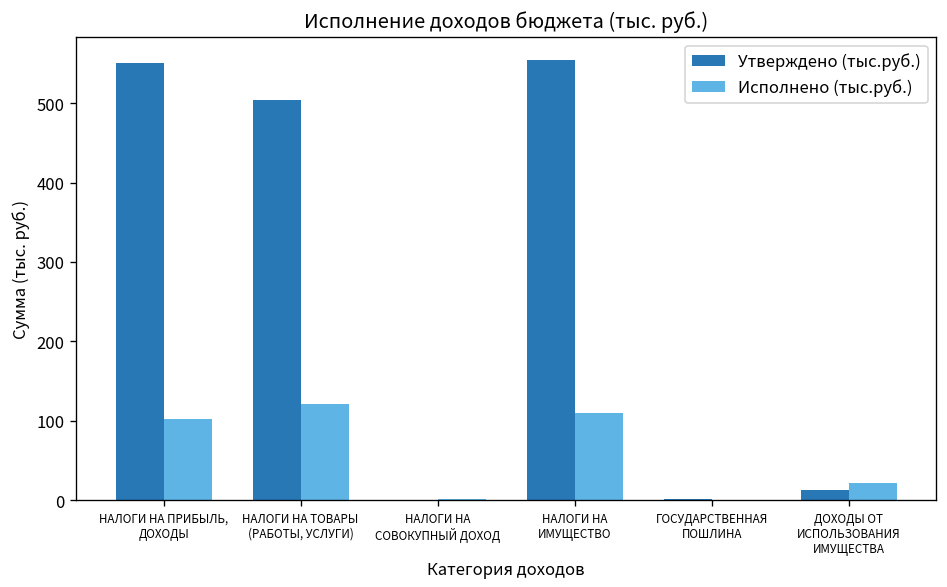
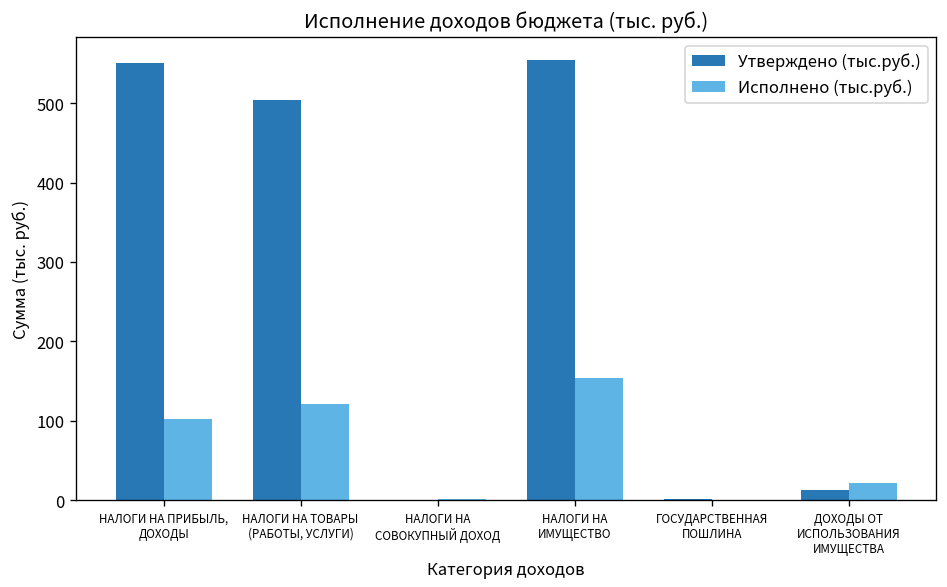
Исполнено (тыс.руб.), НАЛОГИ НА ИМУЩЕСТВО: 110 -> 150
